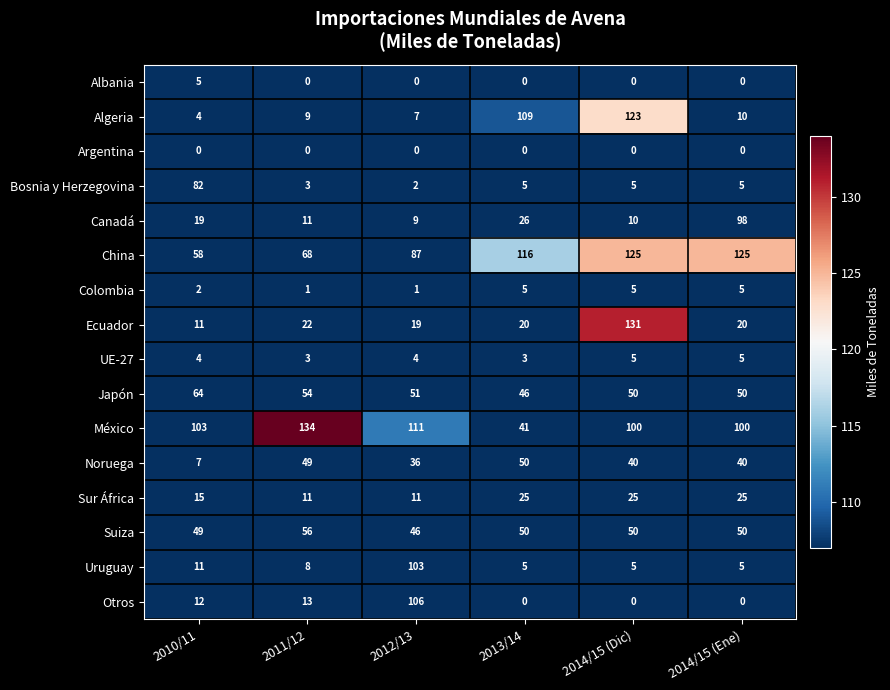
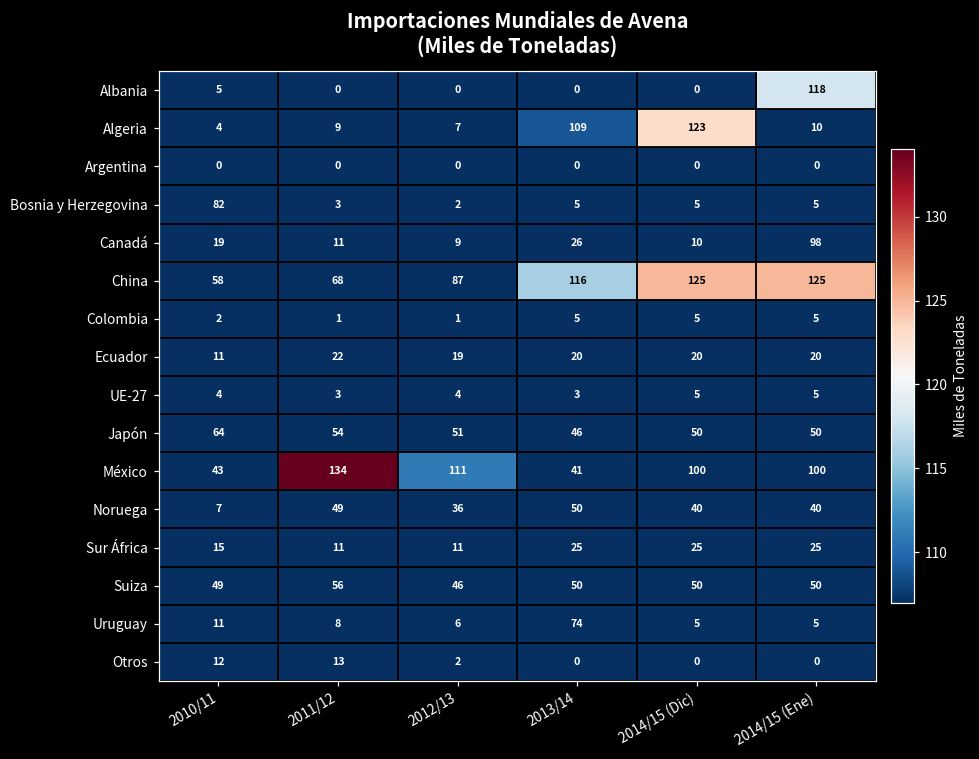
Albania, 2014/15 (Ene): 0 -> 118
Ecuador, 2014/15 (Dic): 131 -> 20
México, 2010/11: 103 -> 43
Uruguay, 2012/13: 103 -> 6
Uruguay, 2013/14: 5 -> 74
Otros, 2012/13: 106 -> 2
